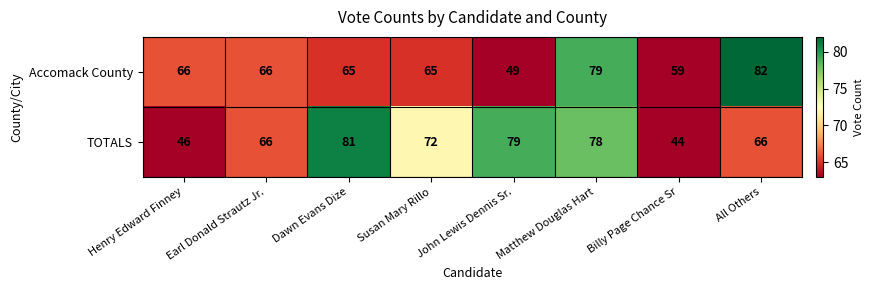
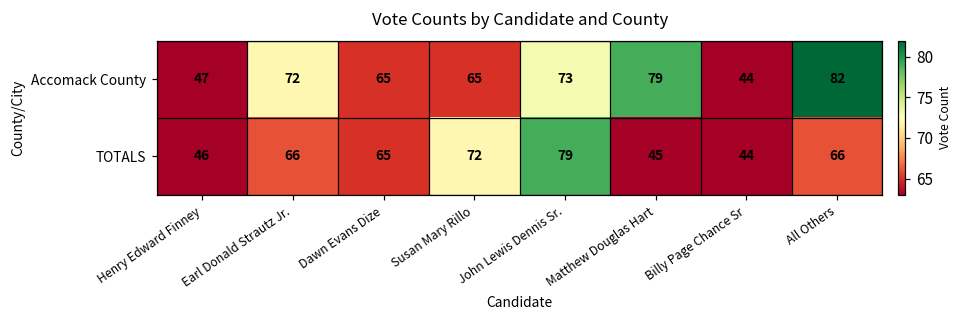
Accomack County, Henry Edward Finney: 66 -> 47
Accomack County, Earl Donald Strautz Jr.: 66 -> 72
Accomack County, John Lewis Dennis Sr.: 49 -> 73
Accomack County, Billy Page Chance Sr: 59 -> 44
TOTALS, Dawn Evans Dize: 81 -> 65
TOTALS, Matthew Douglas Hart: 78 -> 45
